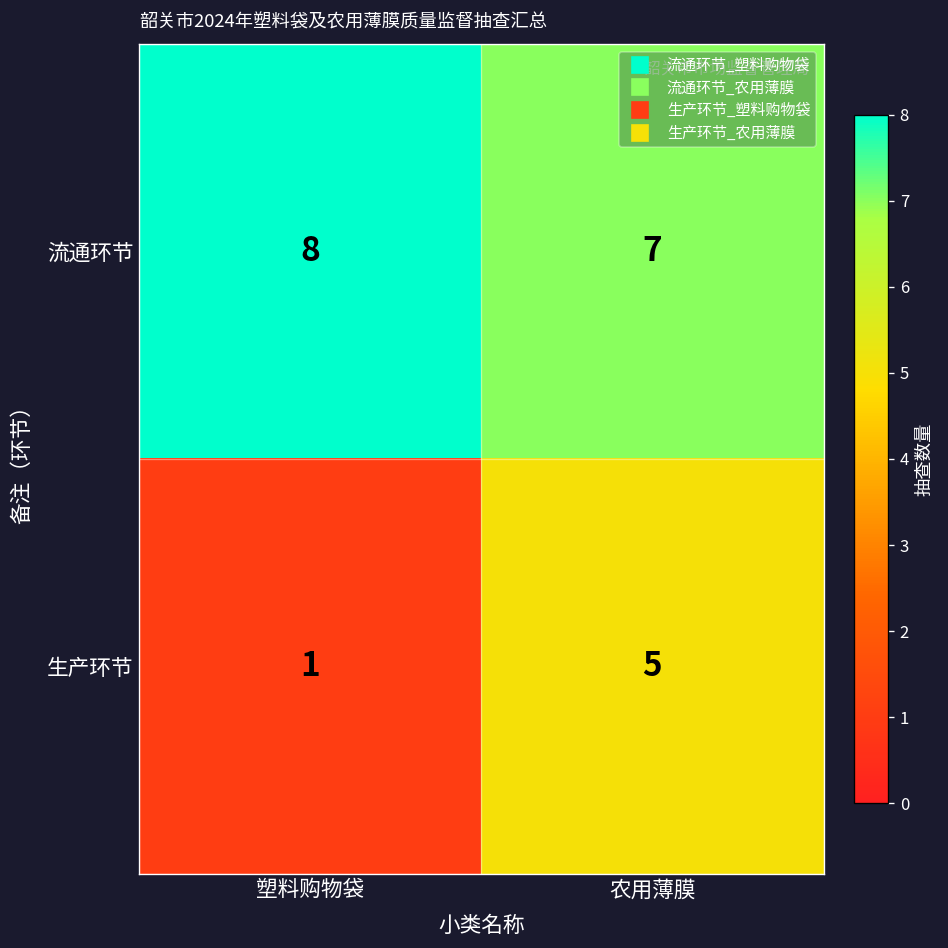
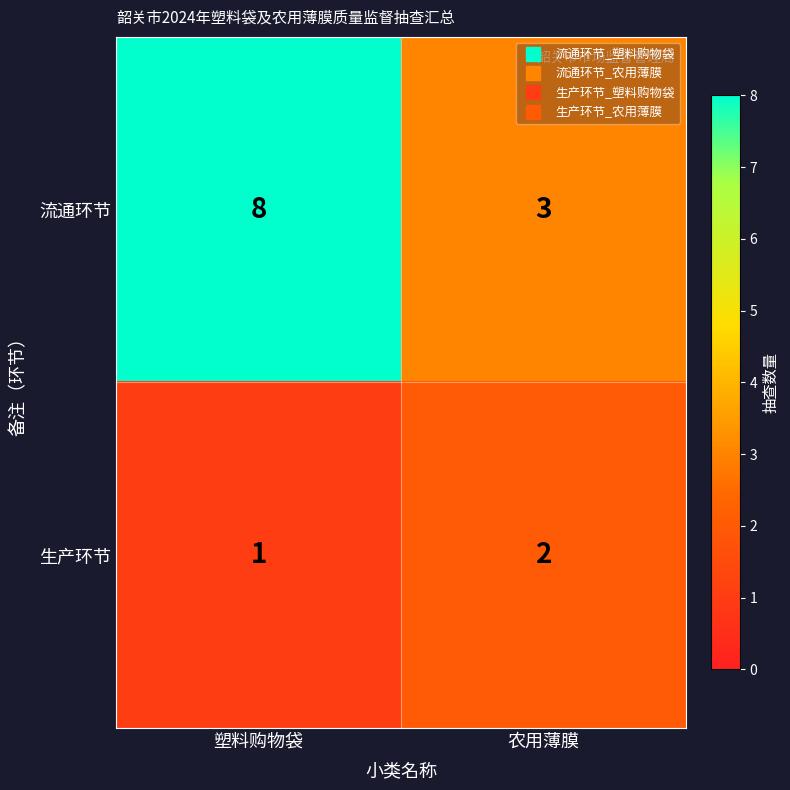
流通环节, 农用薄膜: 7 -> 3
生产环节, 农用薄膜: 5 -> 2
